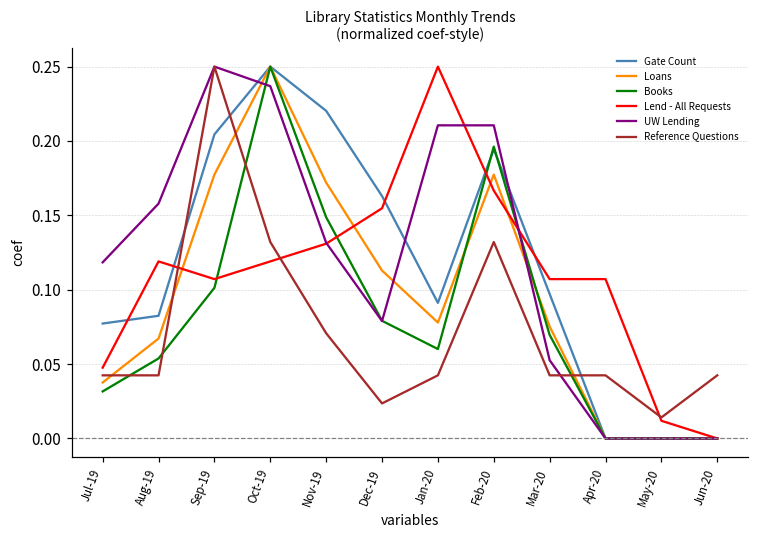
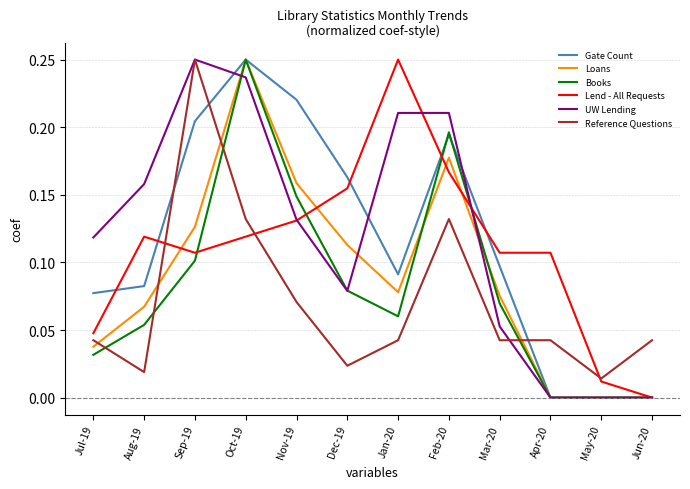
Reference Questions, Aug-19: 0.042 -> 0.019
Loans, Sep-19: 0.177 -> 0.126
Loans, Nov-19: 0.172 -> 0.159
